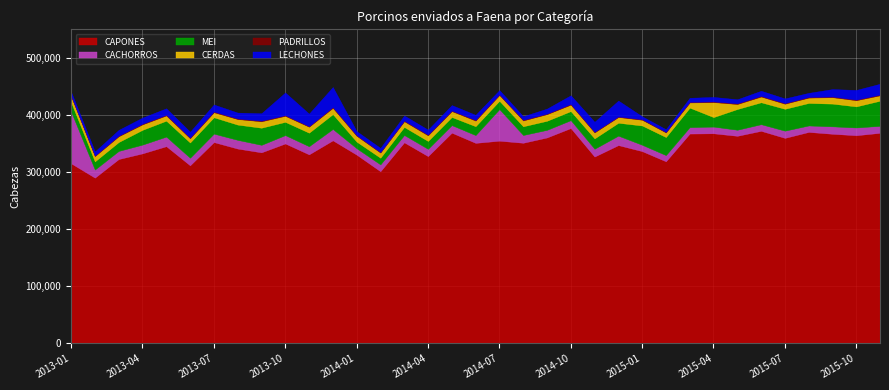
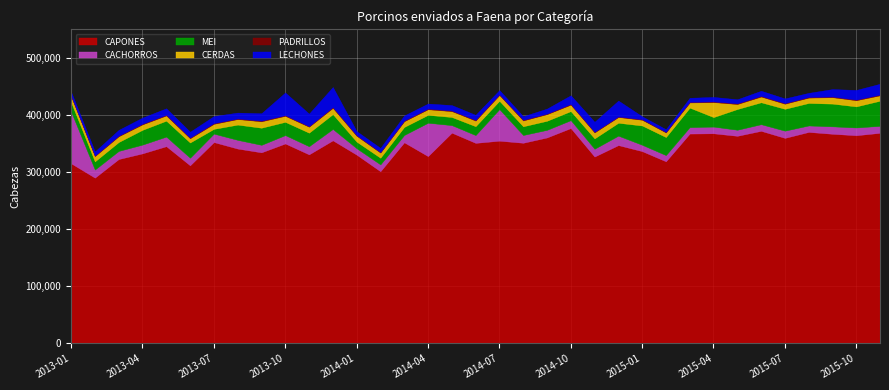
MEI, 2013-07: 30,000 -> 10,000
CACHORROS, 2014-04: 10,000 -> 60,000
